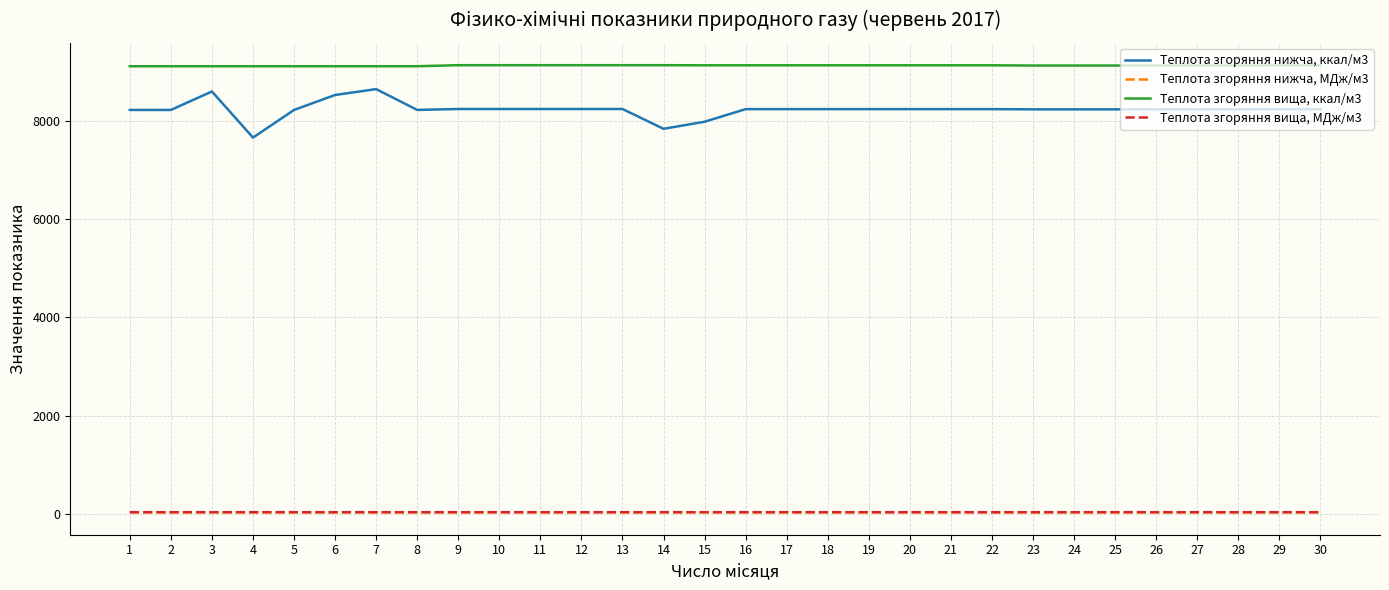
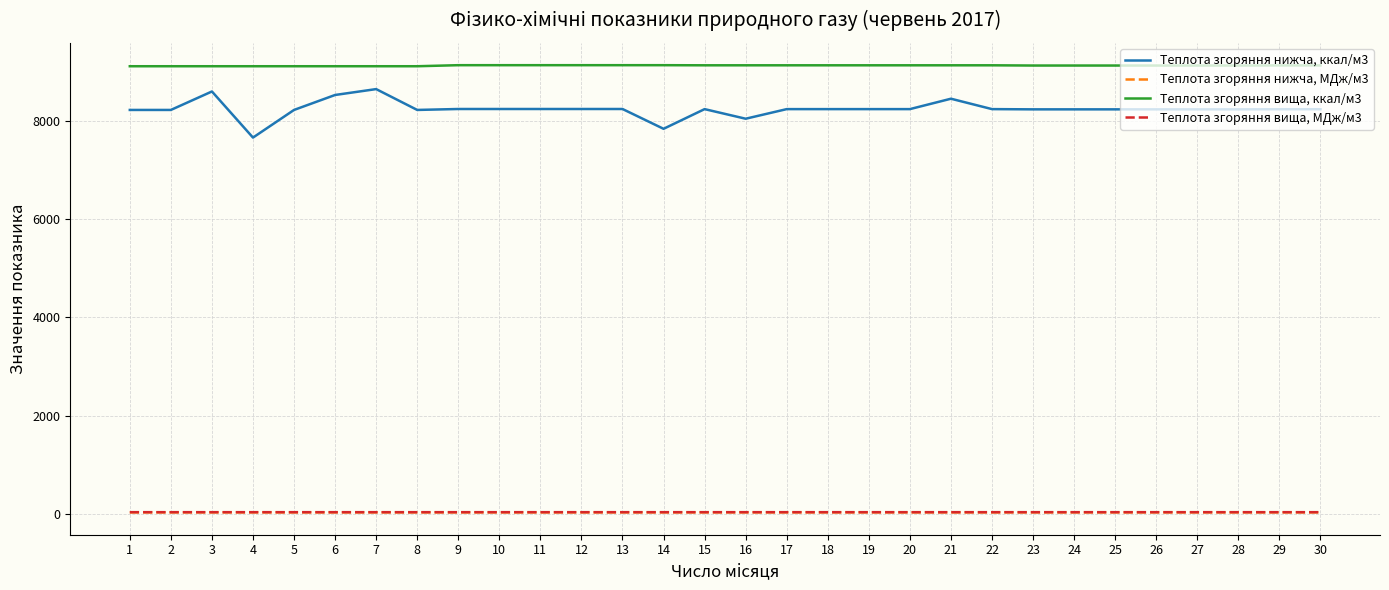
Теплота згоряння нижча, ккал/м3, 15: 8000 -> 8200
Теплота згоряння нижча, ккал/м3, 16: 8200 -> 8000
Теплота згоряння нижча, ккал/м3, 21: 8200 -> 8400
